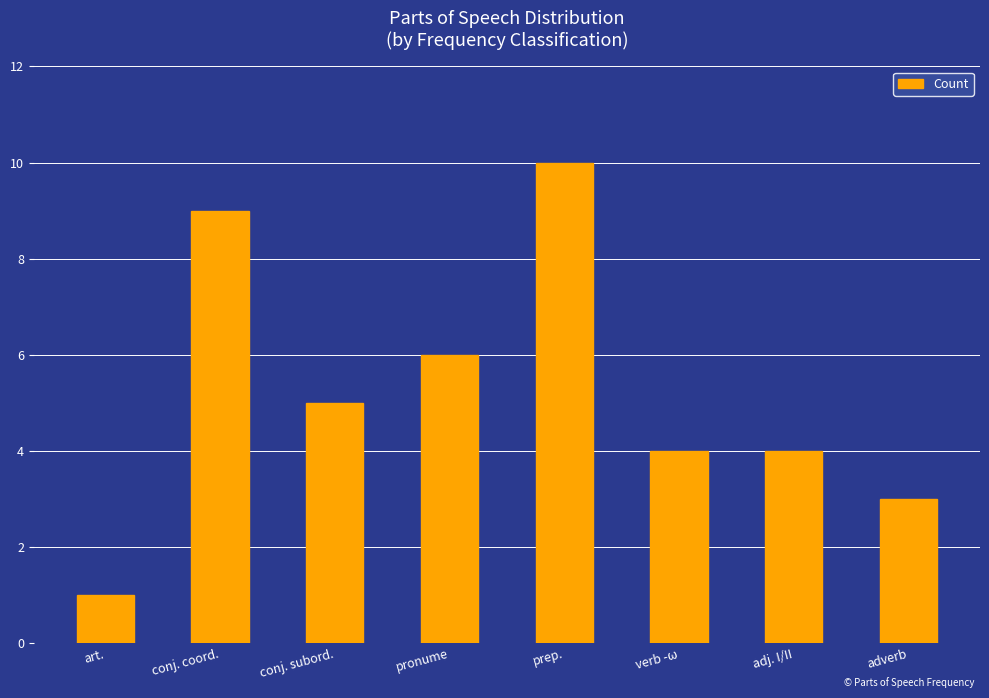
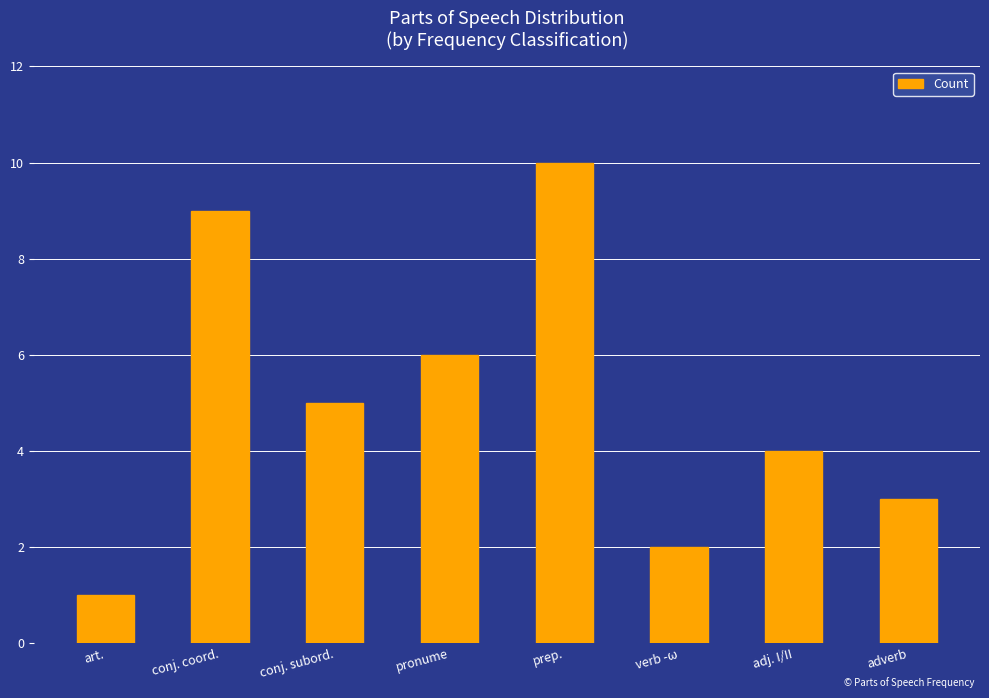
verb -ω: 4 -> 2
